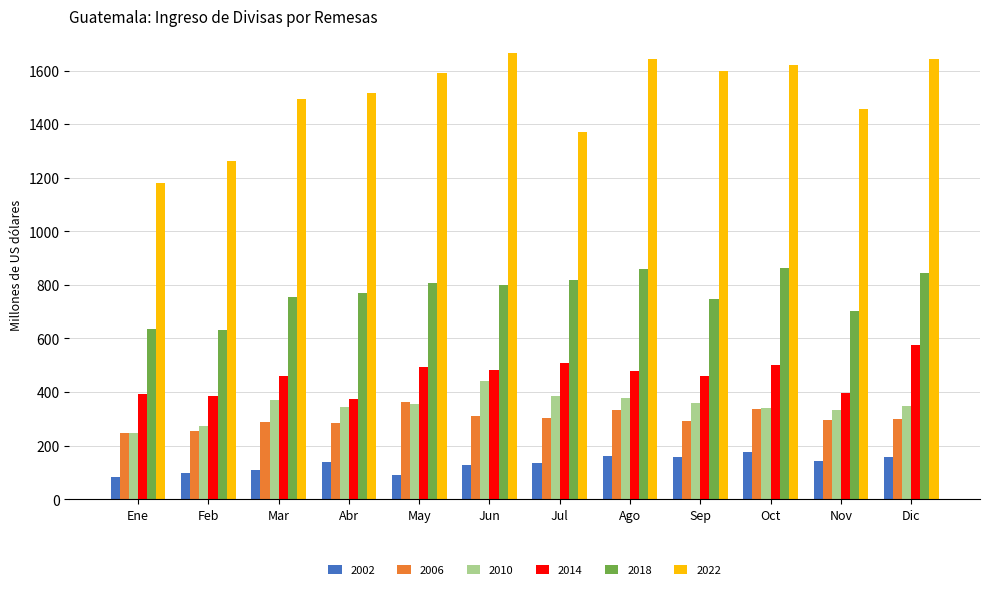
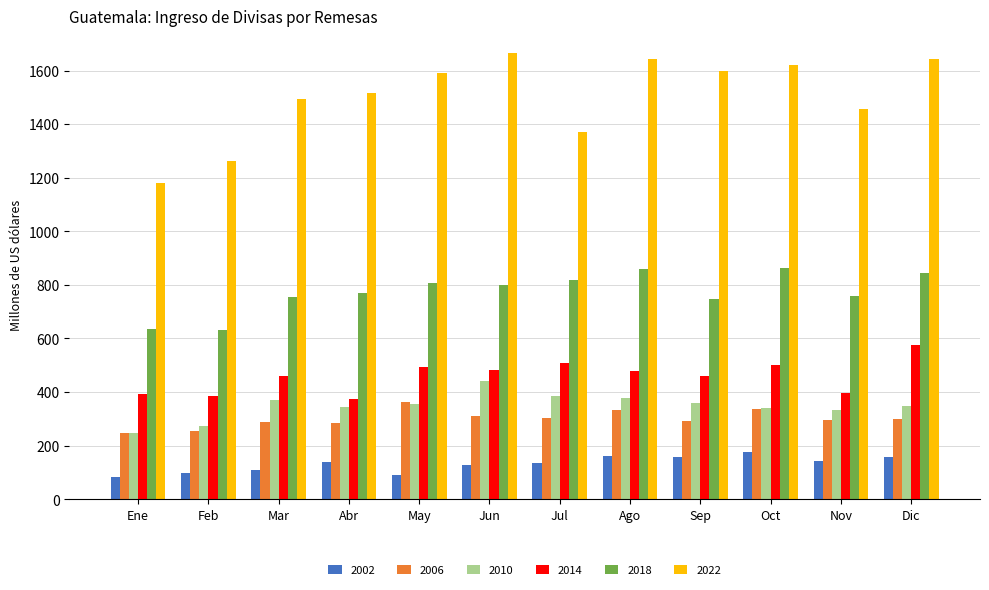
2018, Nov: 700 -> 760
